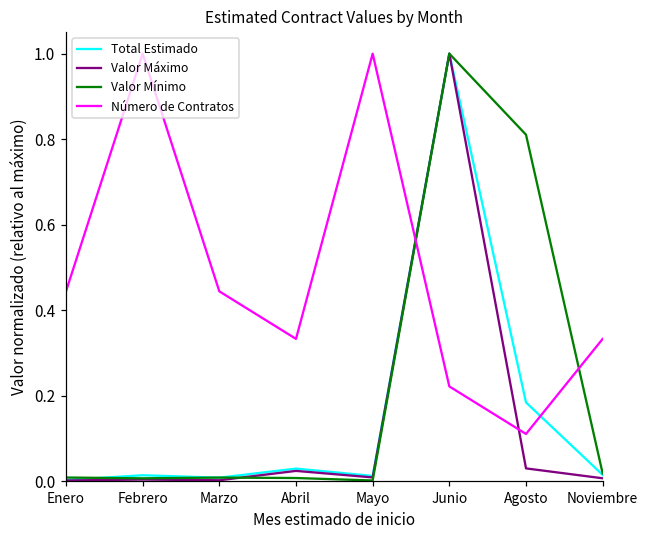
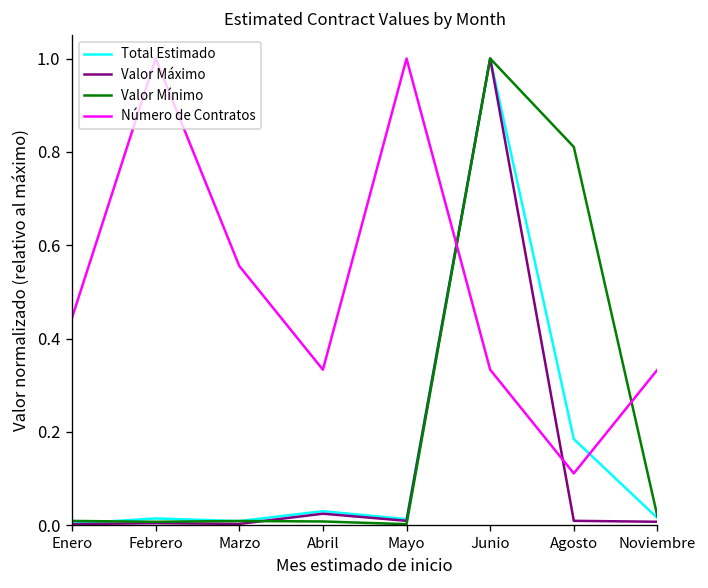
Número de Contratos, Marzo: 0.44 -> 0.56
Número de Contratos, Junio: 0.22 -> 0.33
Valor Máximo, Agosto: 0.03 -> 0.01
